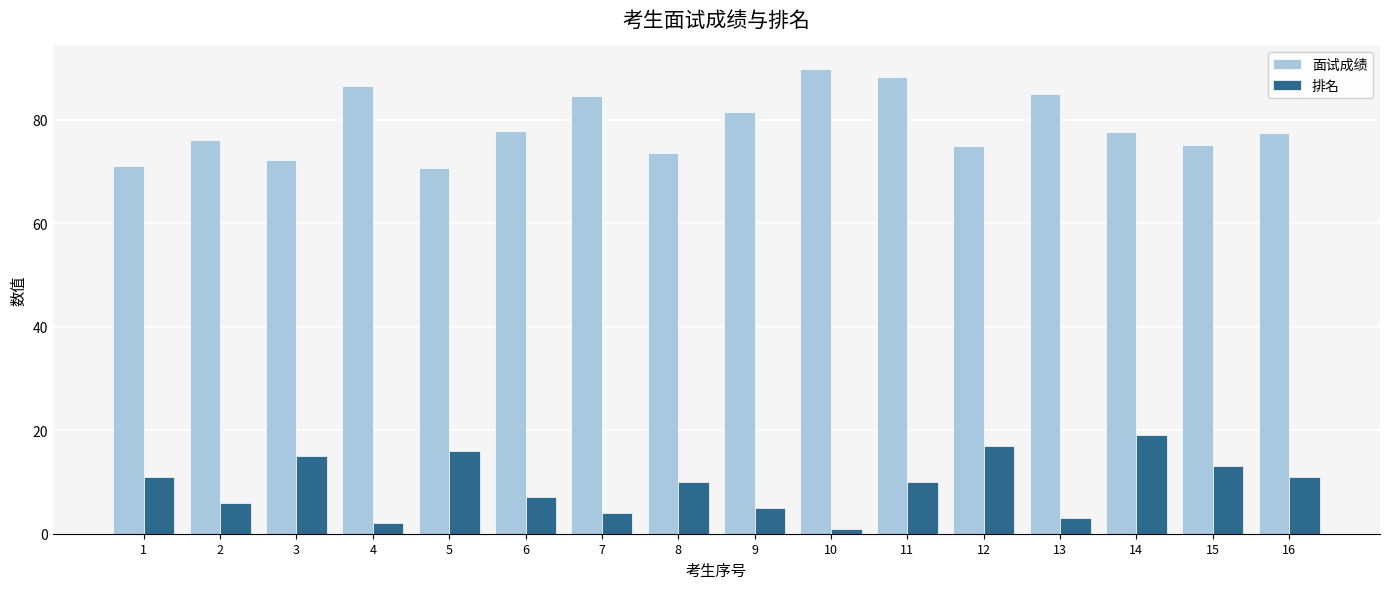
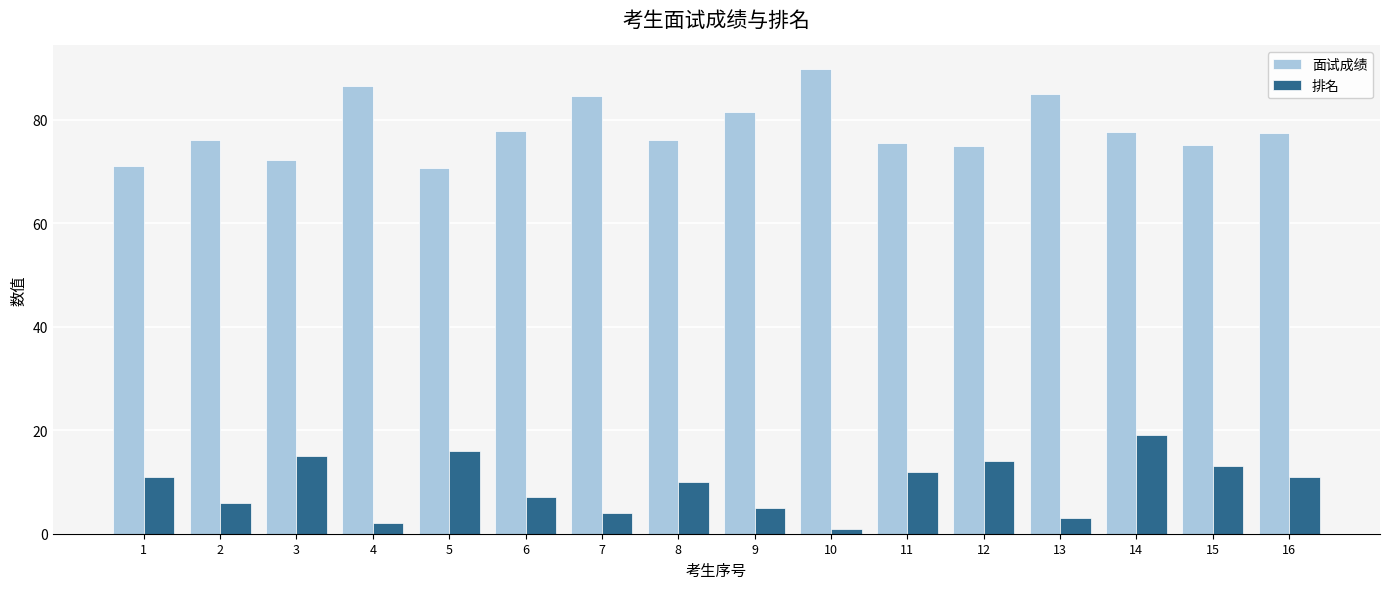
面试成绩, 8: 74 -> 76
面试成绩, 11: 88 -> 75
排名, 11: 10 -> 12
排名, 12: 17 -> 14
